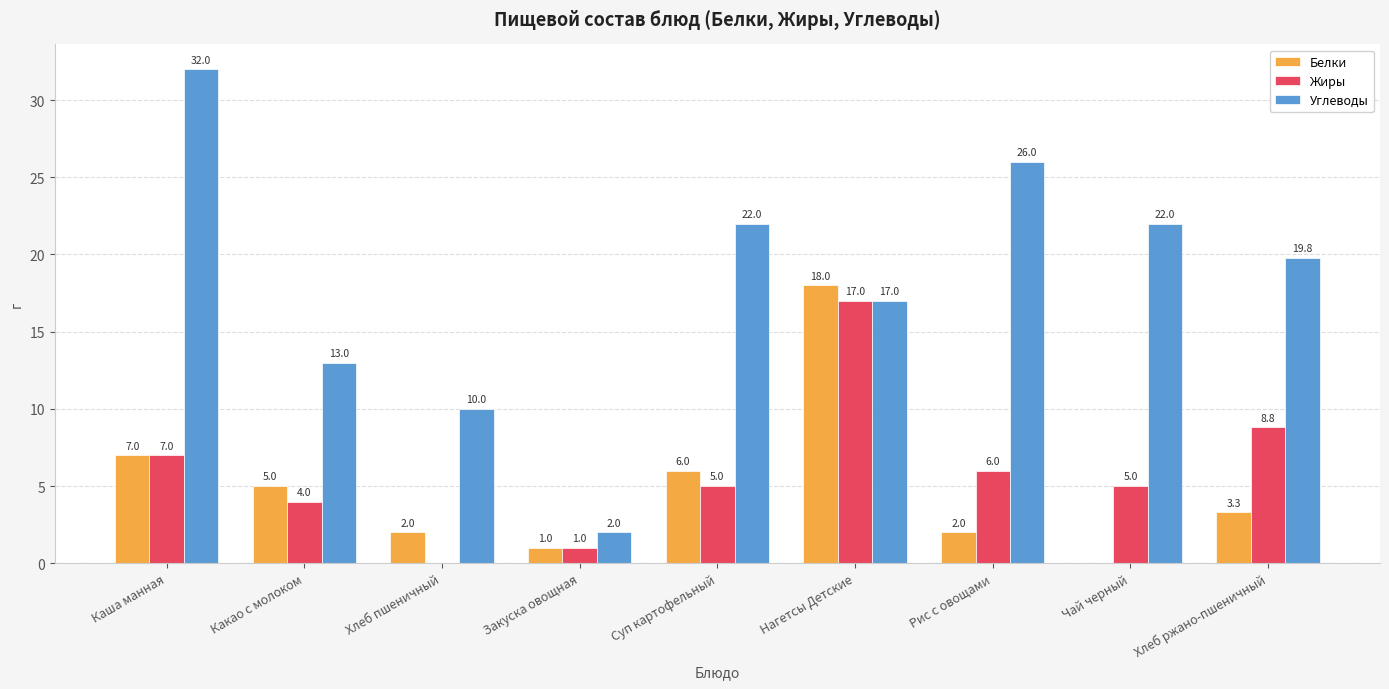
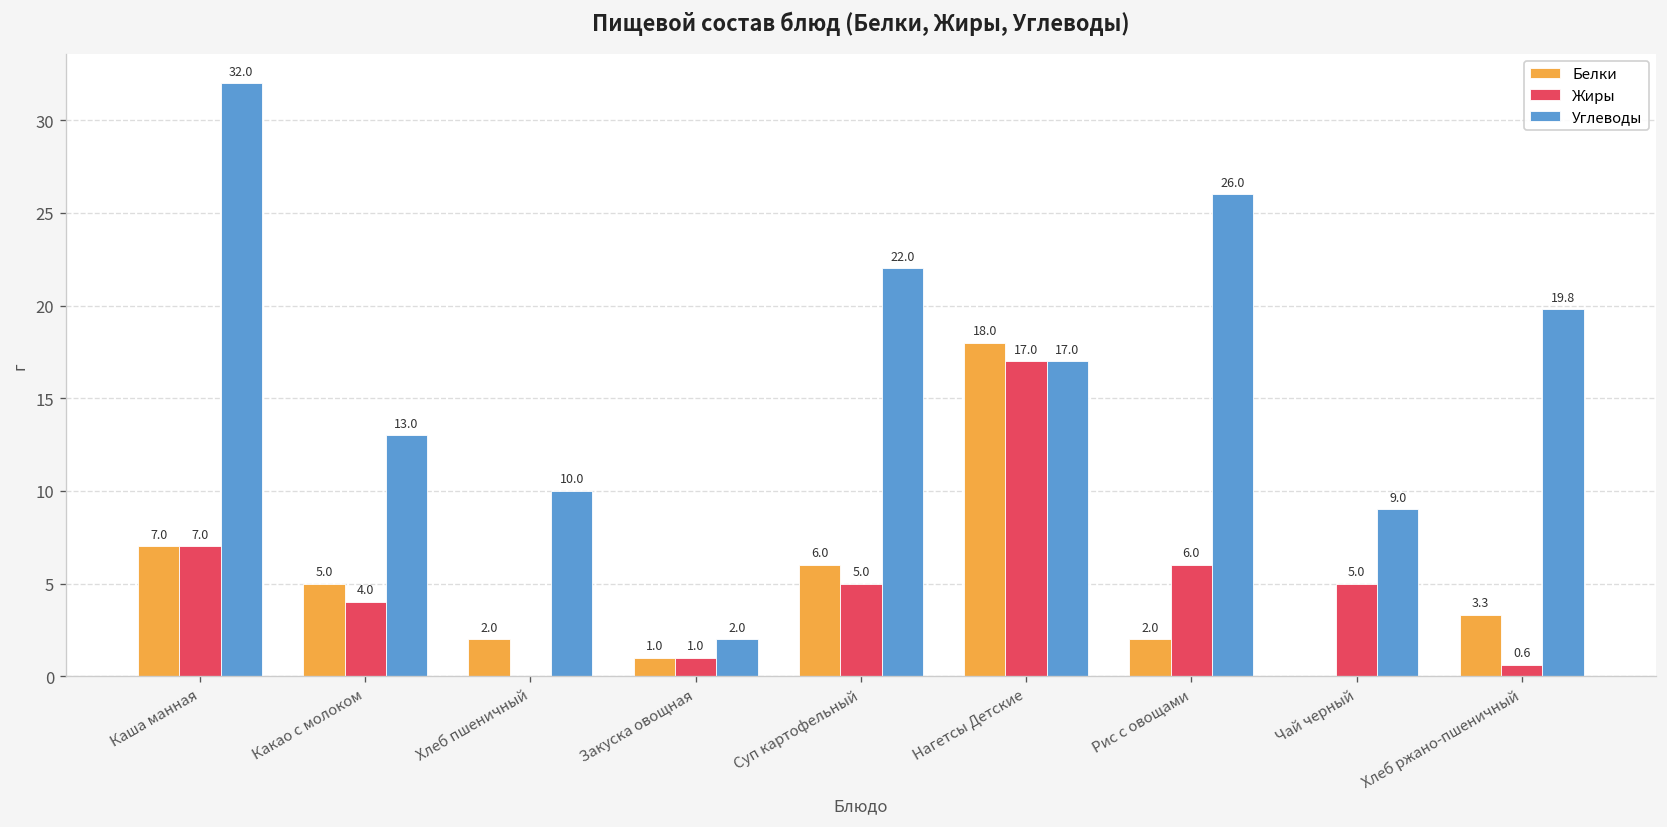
Углеводы, Чай черный: 22.0 -> 9.0
Жиры, Хлеб ржано-пшеничный: 8.8 -> 0.6
